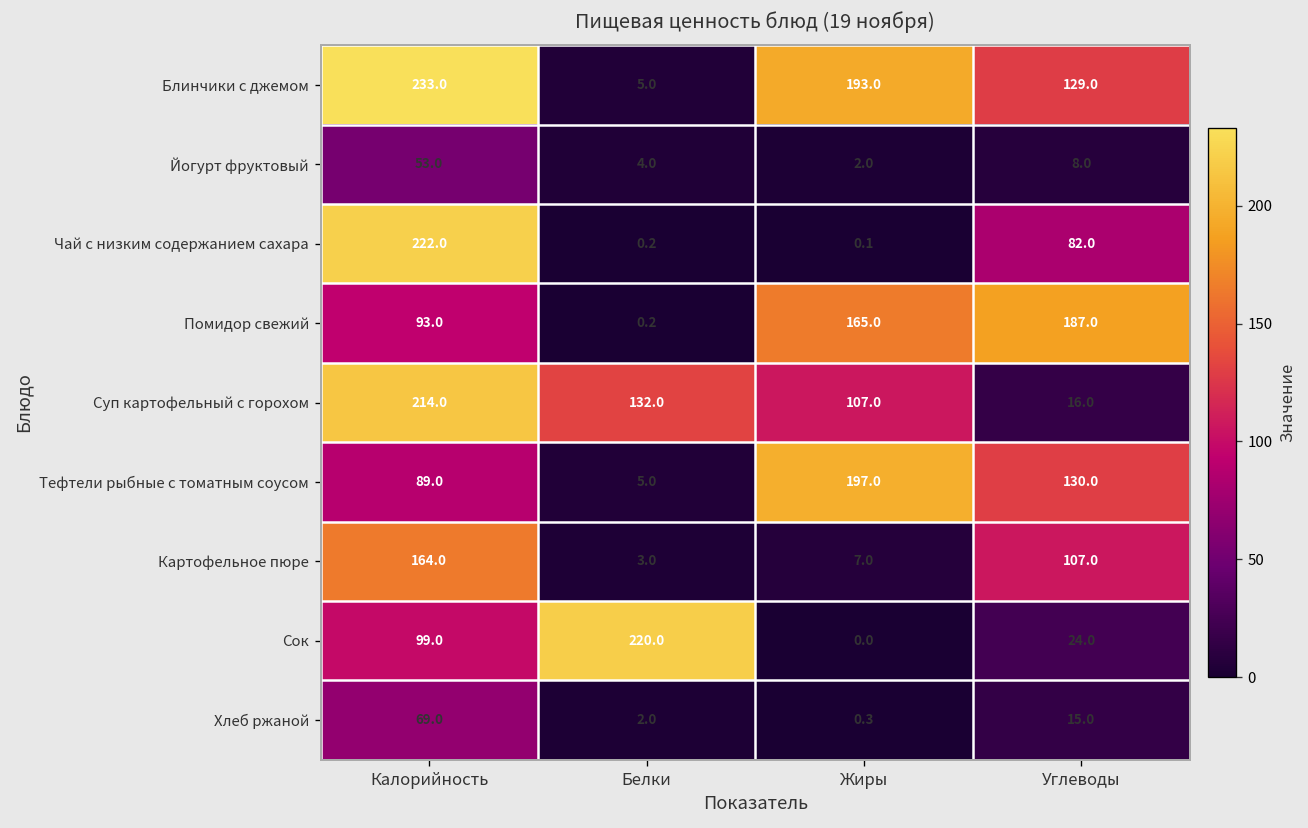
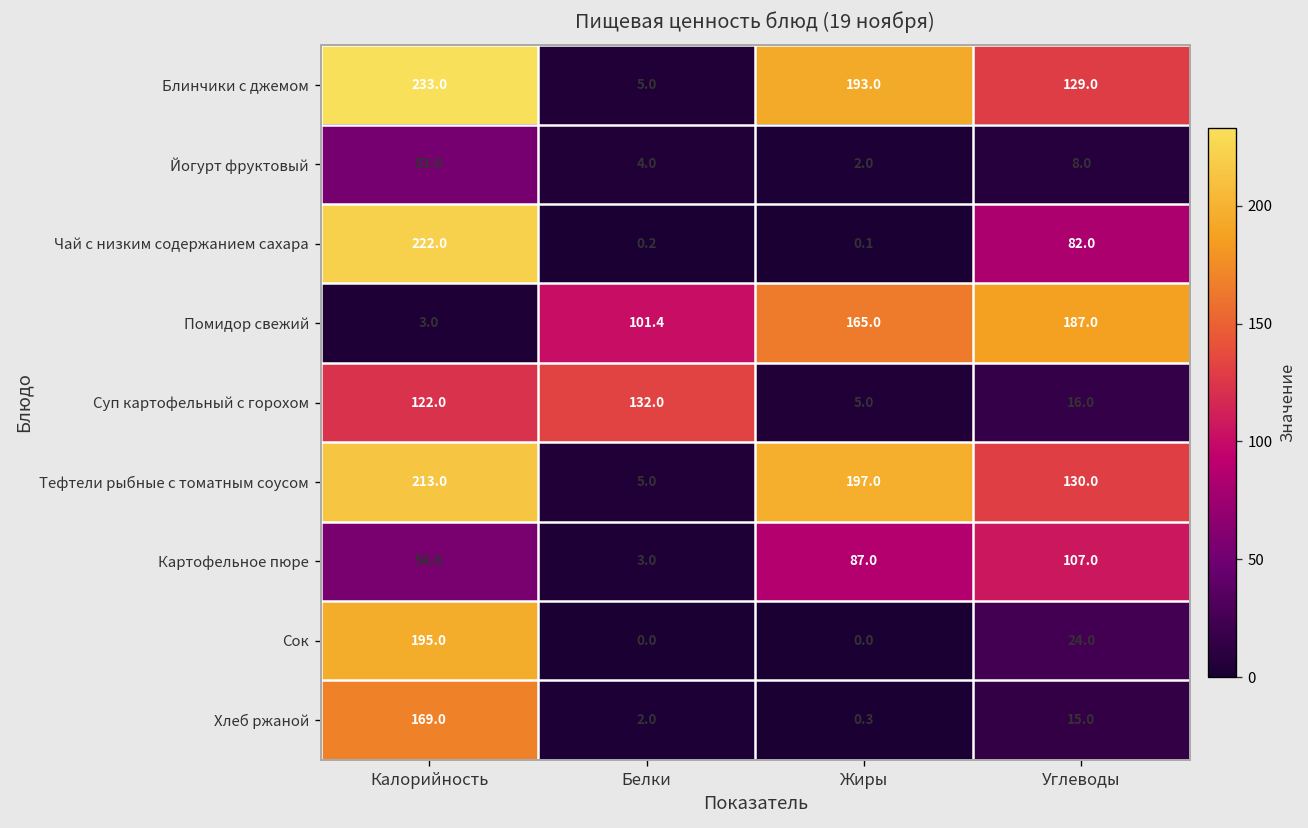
Помидор свежий, Калорийность: 93.0 -> 3.0
Помидор свежий, Белки: 0.2 -> 101.4
Суп картофельный с горохом, Калорийность: 214.0 -> 122.0
Суп картофельный с горохом, Жиры: 107.0 -> 5.0
Тефтели рыбные с томатным соусом, Калорийность: 89.0 -> 213.0
Картофельное пюре, Калорийность: 164.0 -> 54.0
Картофельное пюре, Жиры: 7.0 -> 87.0
Сок, Калорийность: 99.0 -> 195.0
Сок, Белки: 220.0 -> 0.0
Хлеб ржаной, Калорийность: 69.0 -> 169.0
